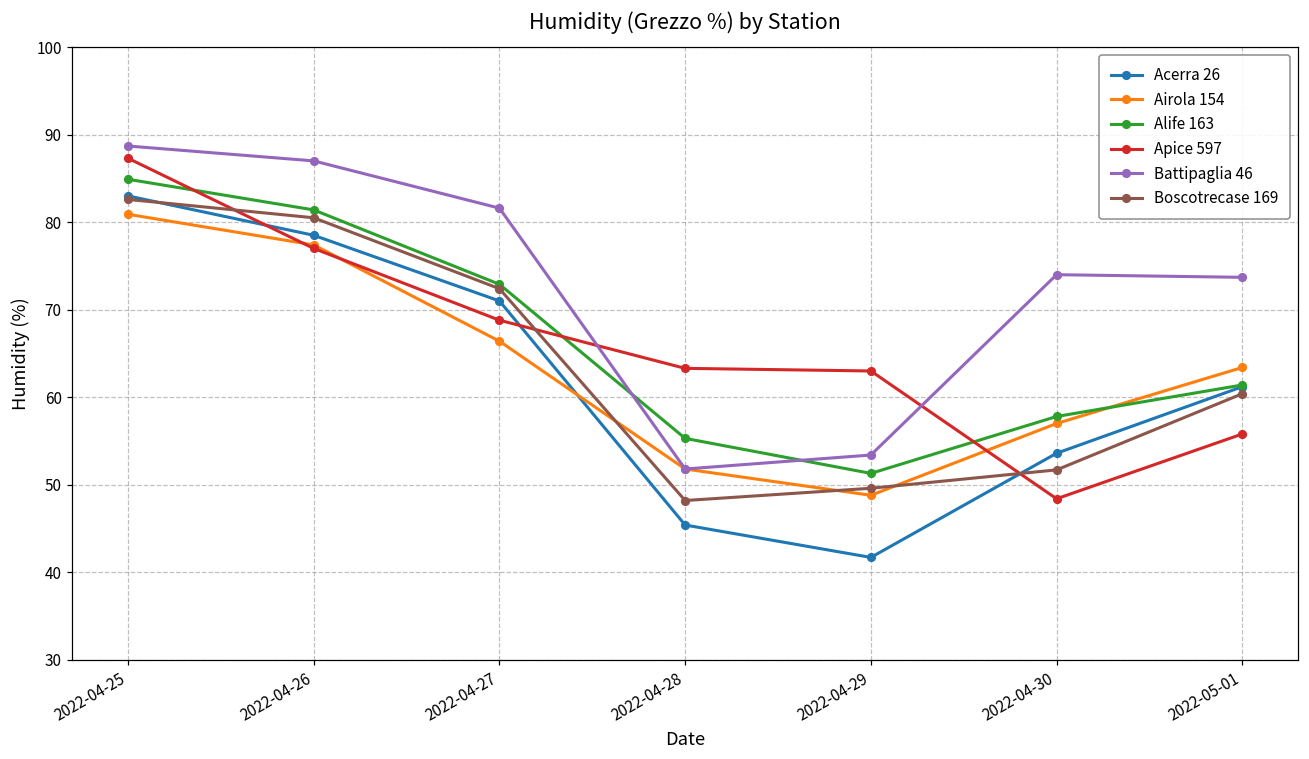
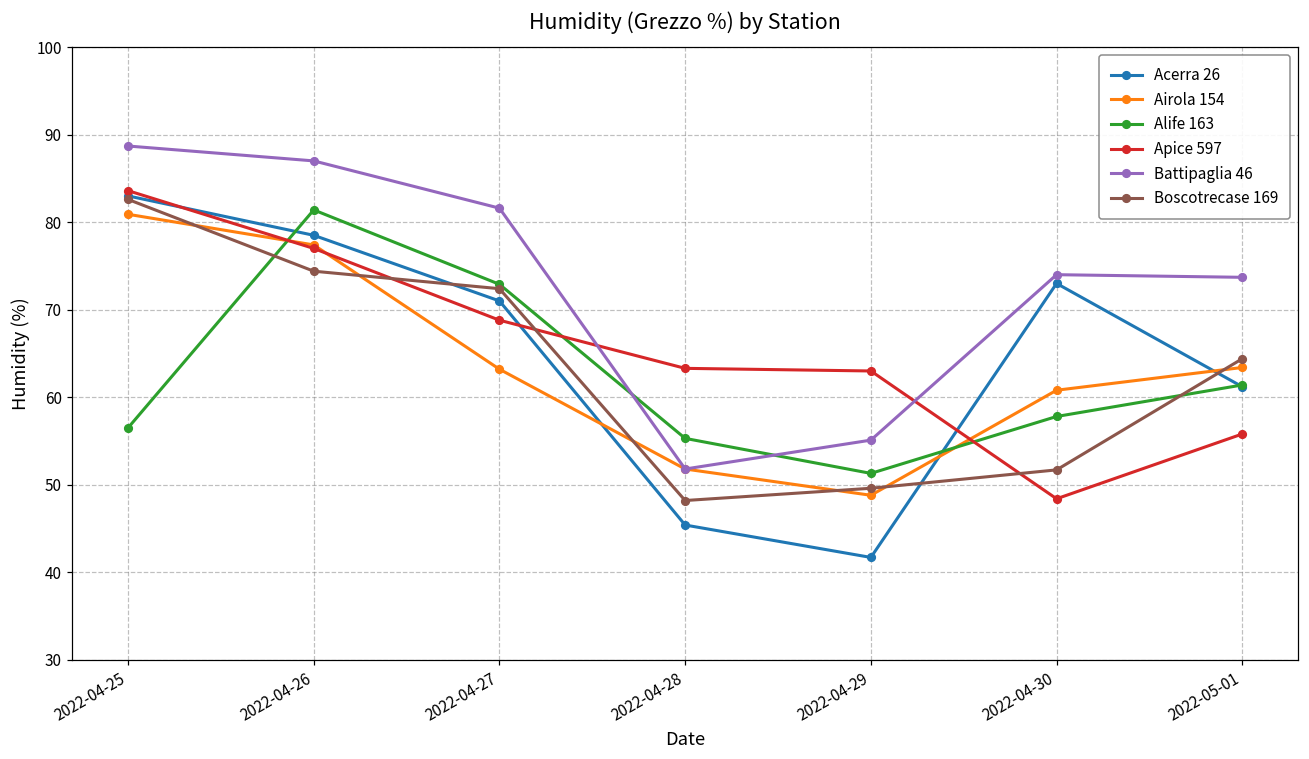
Alife 163, 2022-04-25: 85 -> 57
Apice 597, 2022-04-25: 87 -> 84
Boscotrecase 169, 2022-04-26: 81 -> 74
Airola 154, 2022-04-27: 66 -> 63
Battipaglia 46, 2022-04-29: 53 -> 55
Acerra 26, 2022-04-30: 54 -> 73
Airola 154, 2022-04-30: 57 -> 61
Boscotrecase 169, 2022-05-01: 60 -> 64
